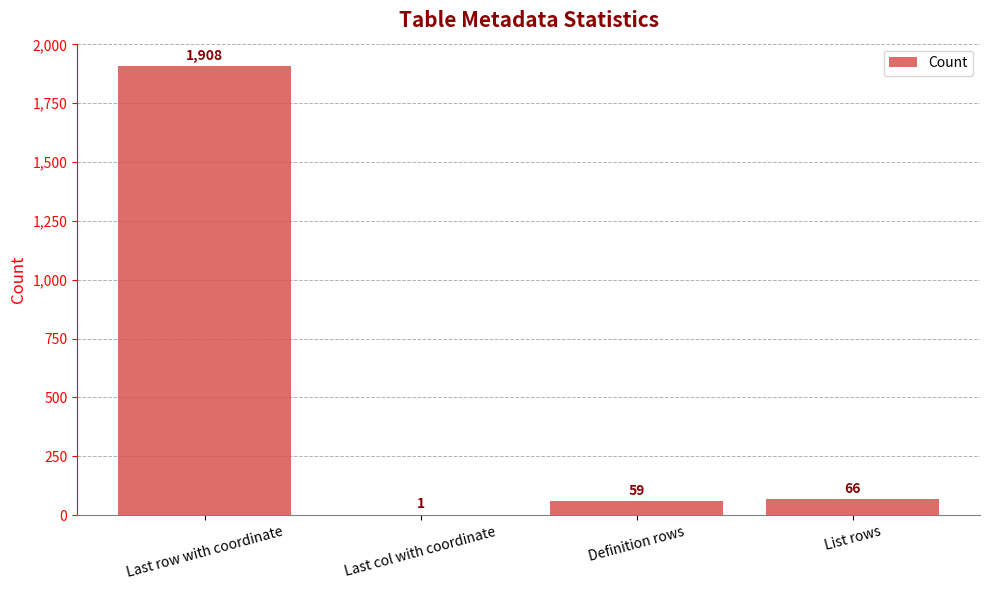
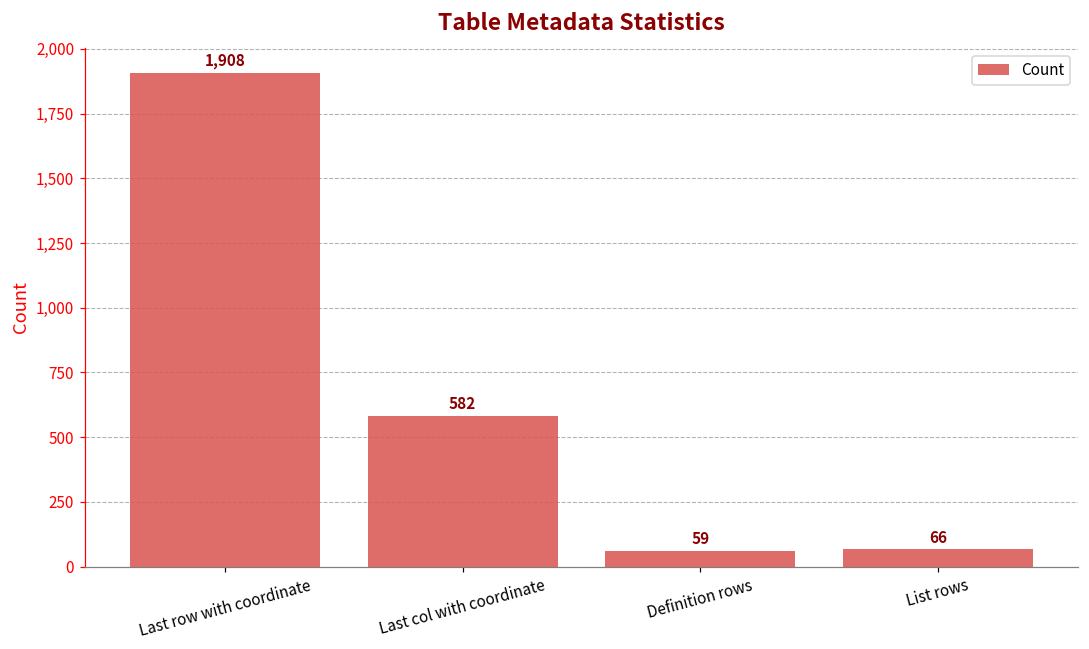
Last col with coordinate: 1 -> 582
